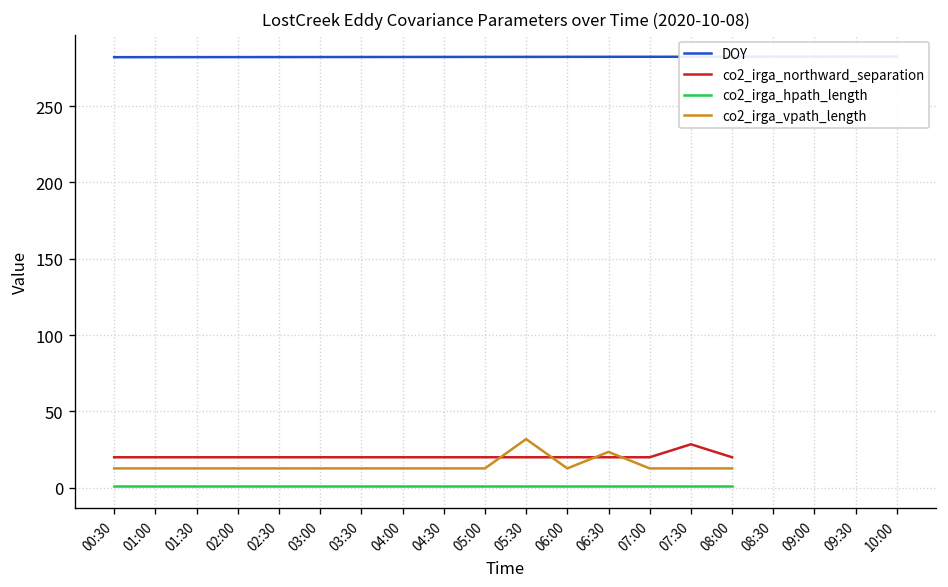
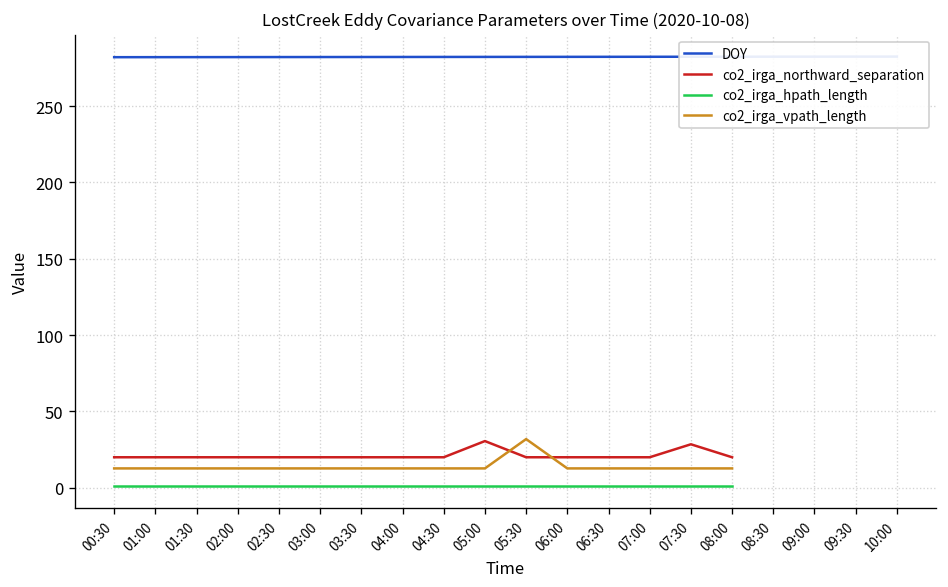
co2_irga_northward_separation, 05:00: 20 -> 31
co2_irga_vpath_length, 06:30: 24 -> 13
